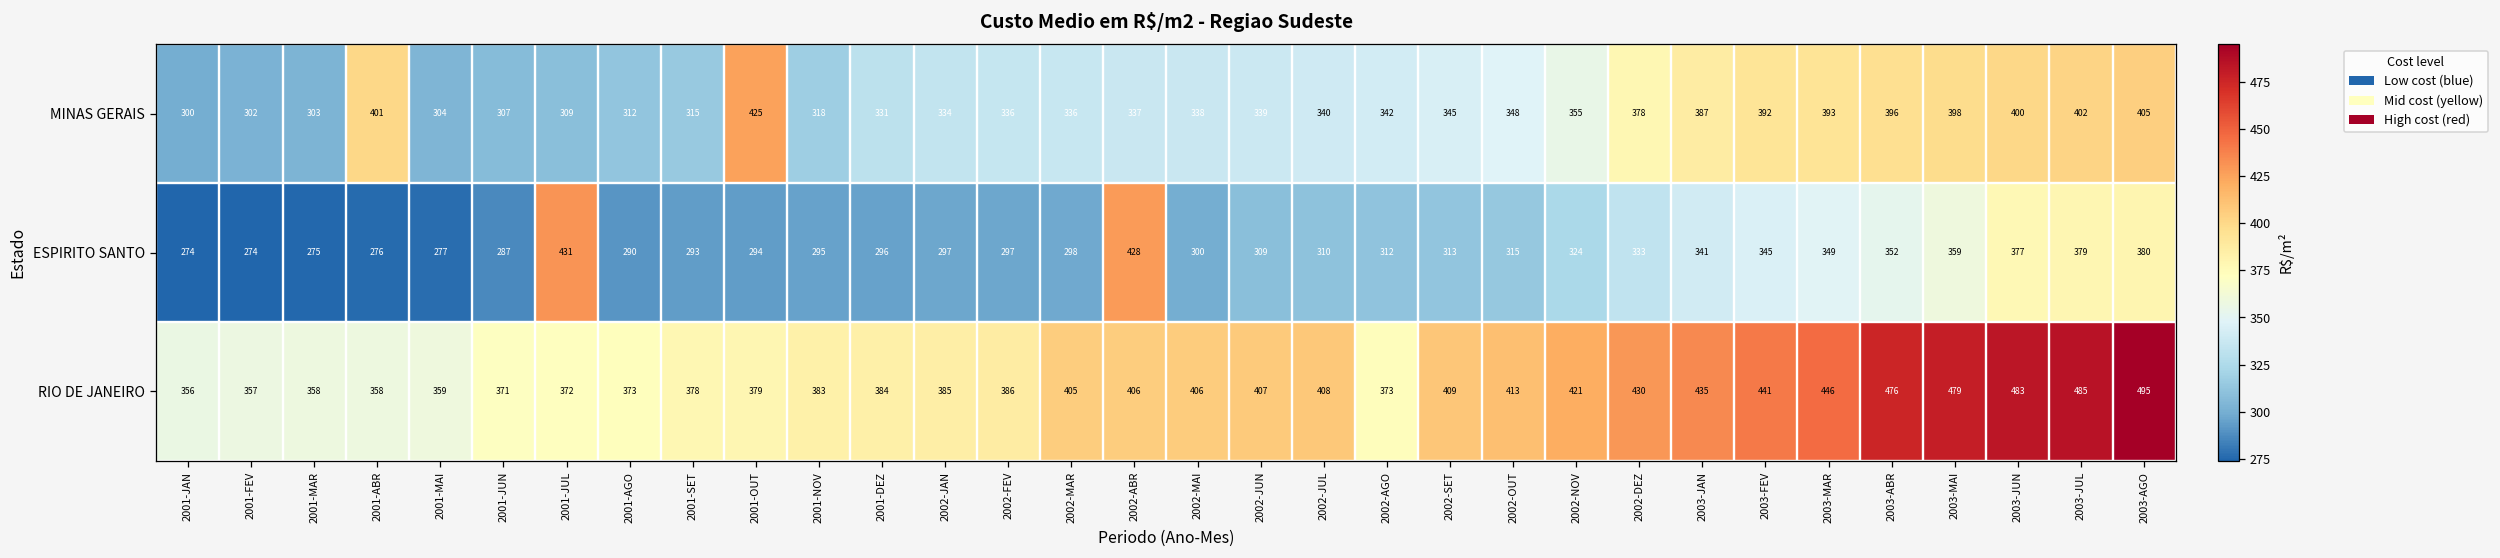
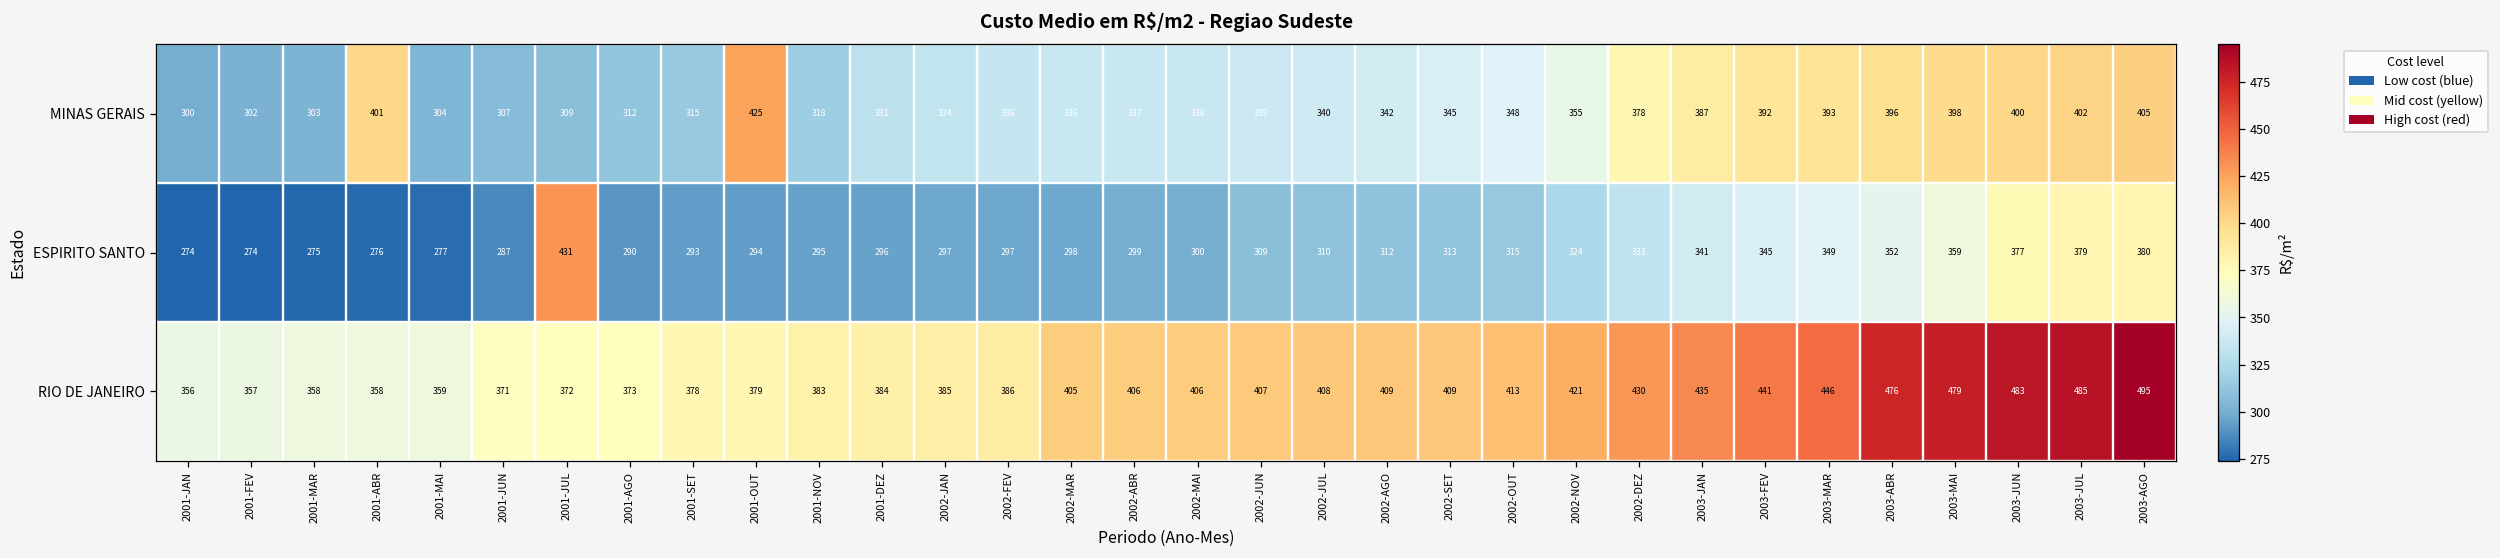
ESPIRITO SANTO, 2002-ABR: 428 -> 299
RIO DE JANEIRO, 2002-AGO: 373 -> 409
